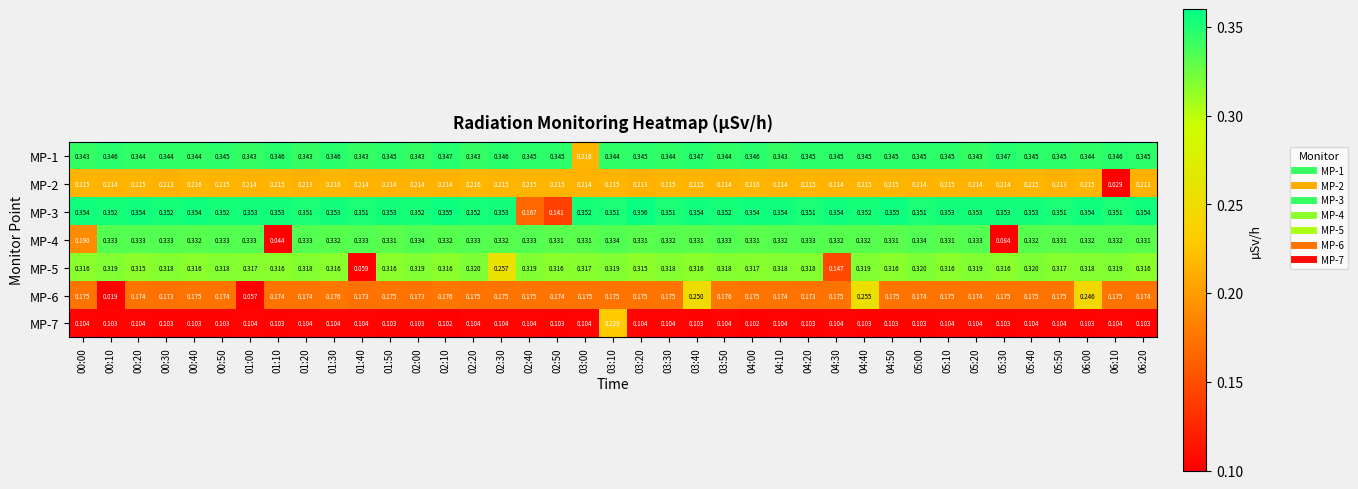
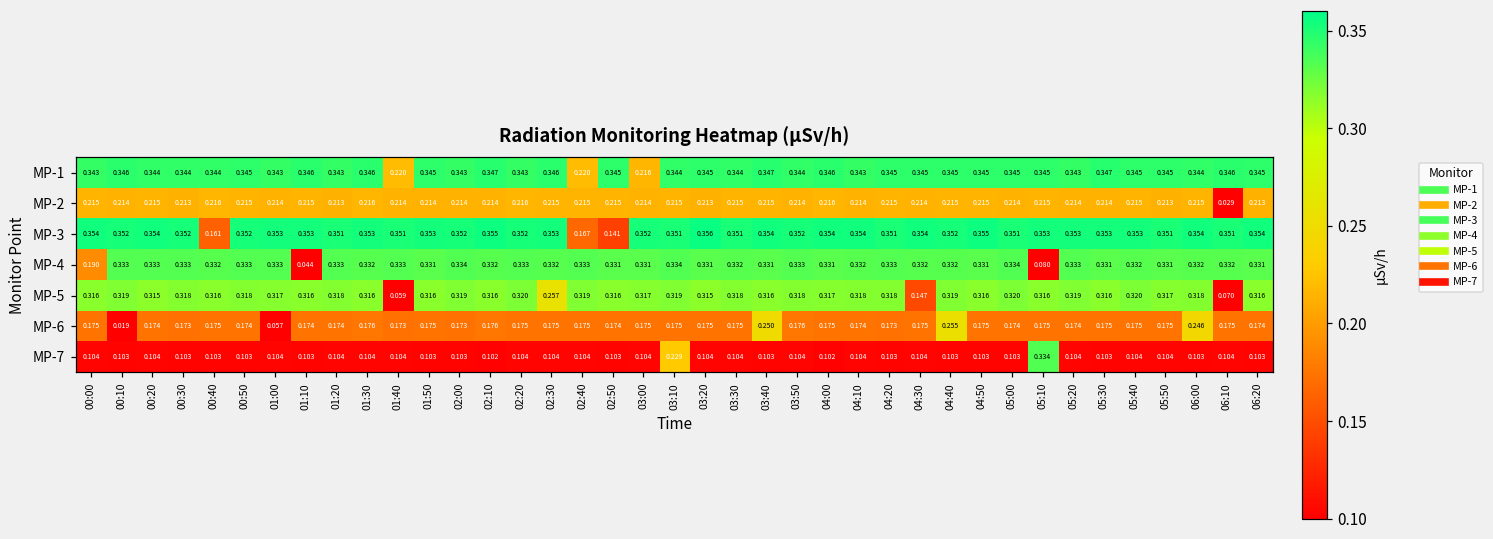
MP-1, 01:40: 0.343 -> 0.220
MP-1, 02:40: 0.345 -> 0.220
MP-3, 00:40: 0.354 -> 0.161
MP-4, 05:10: 0.331 -> 0.080
MP-4, 05:30: 0.084 -> 0.331
MP-5, 06:10: 0.319 -> 0.070
MP-7, 05:10: 0.104 -> 0.334
